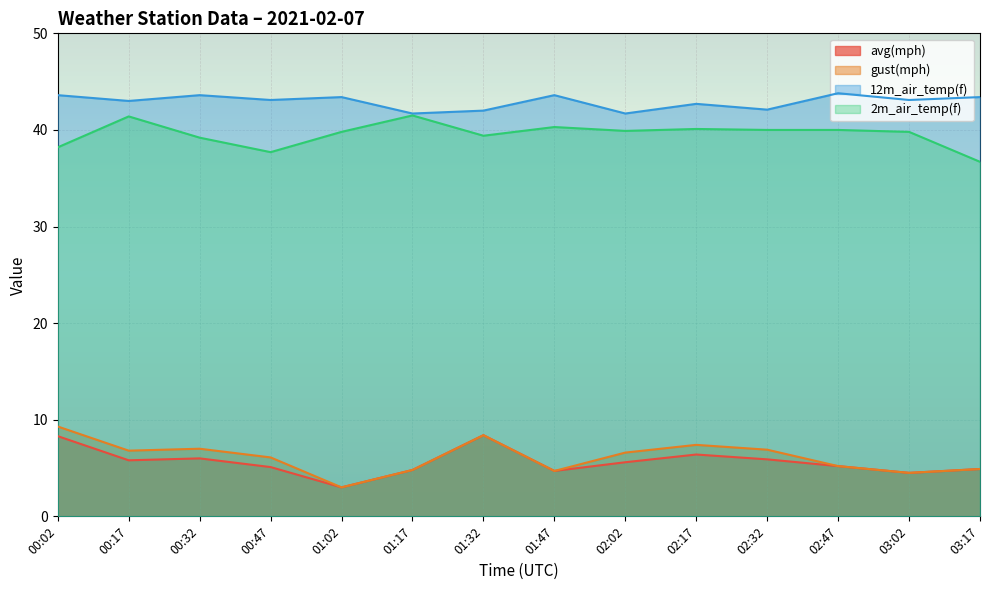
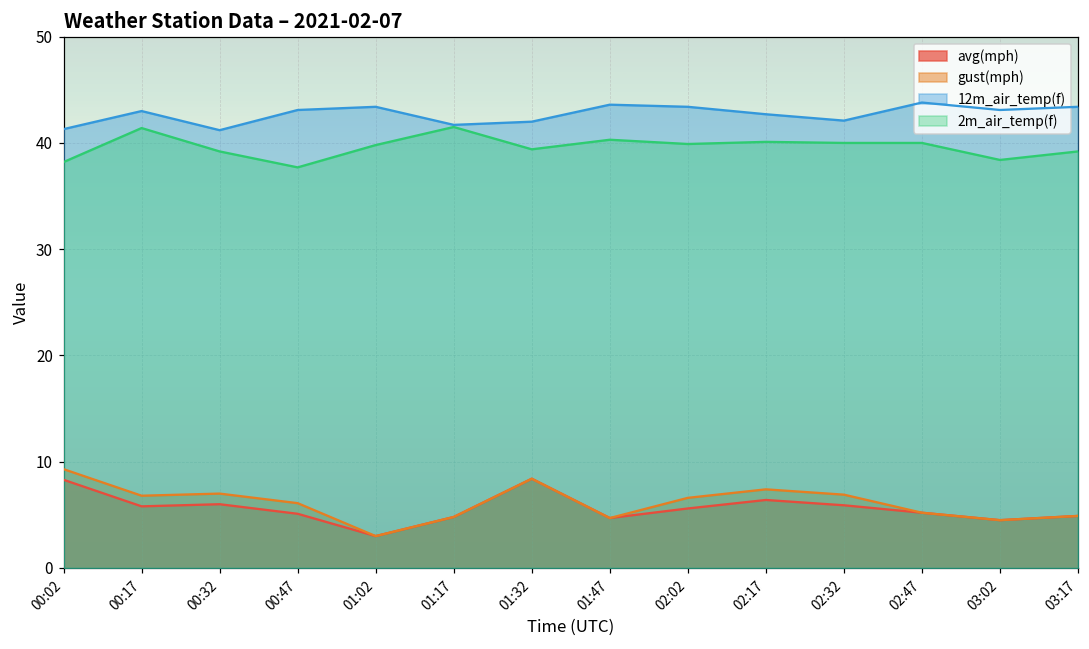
12m_air_temp(f), 00:02: 44 -> 41
12m_air_temp(f), 00:32: 44 -> 41
12m_air_temp(f), 02:02: 42 -> 43
2m_air_temp(f), 03:02: 40 -> 38
2m_air_temp(f), 03:17: 37 -> 39
